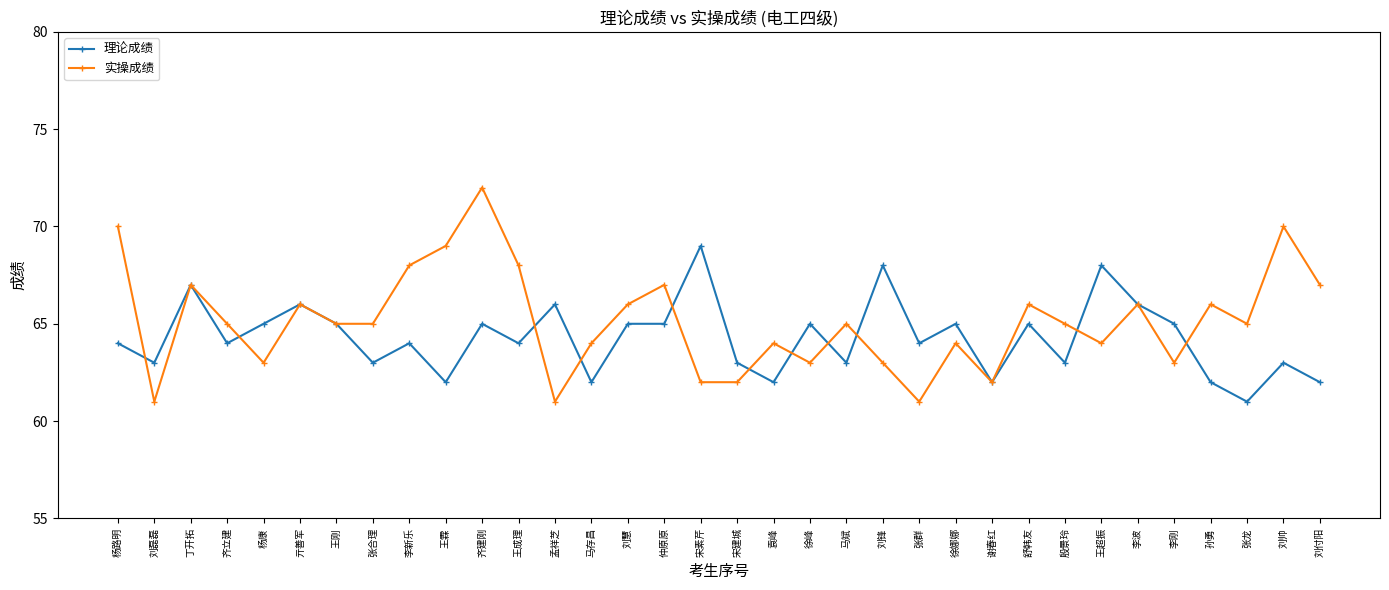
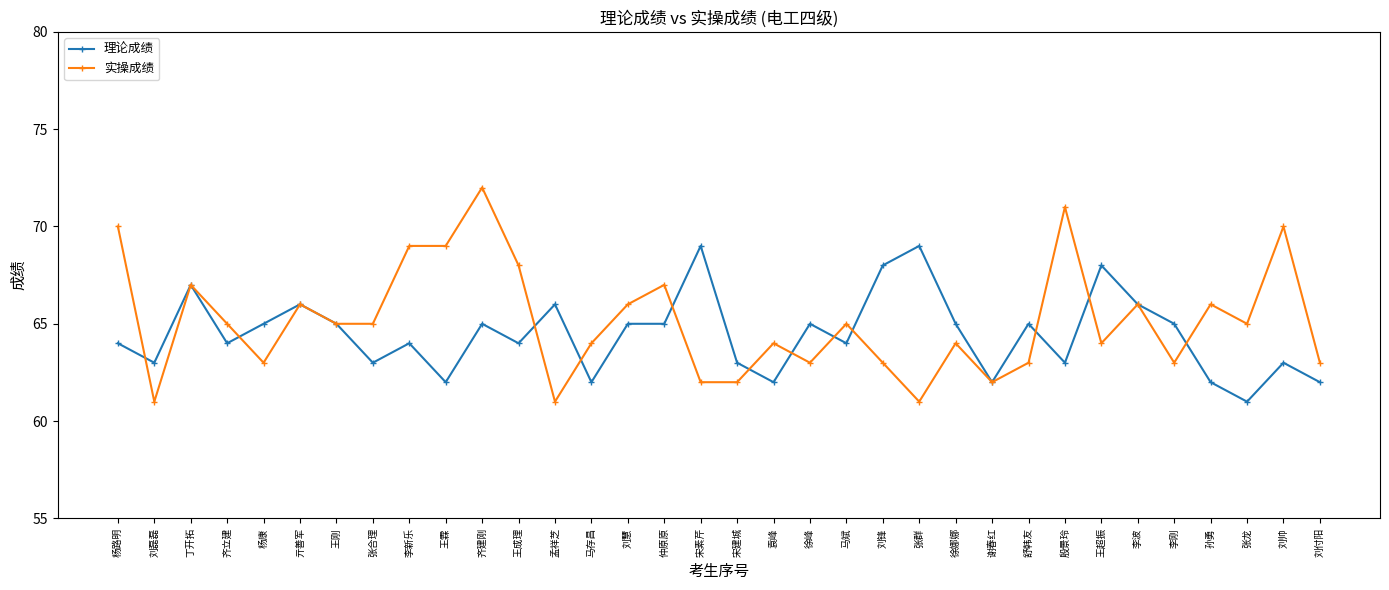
实操成绩, 李新乐: 68 -> 69
理论成绩, 马斌: 63 -> 64
理论成绩, 张群: 64 -> 69
实操成绩, 舒韩友: 66 -> 63
实操成绩, 殷景玲: 65 -> 71
实操成绩, 刘付阳: 67 -> 63
